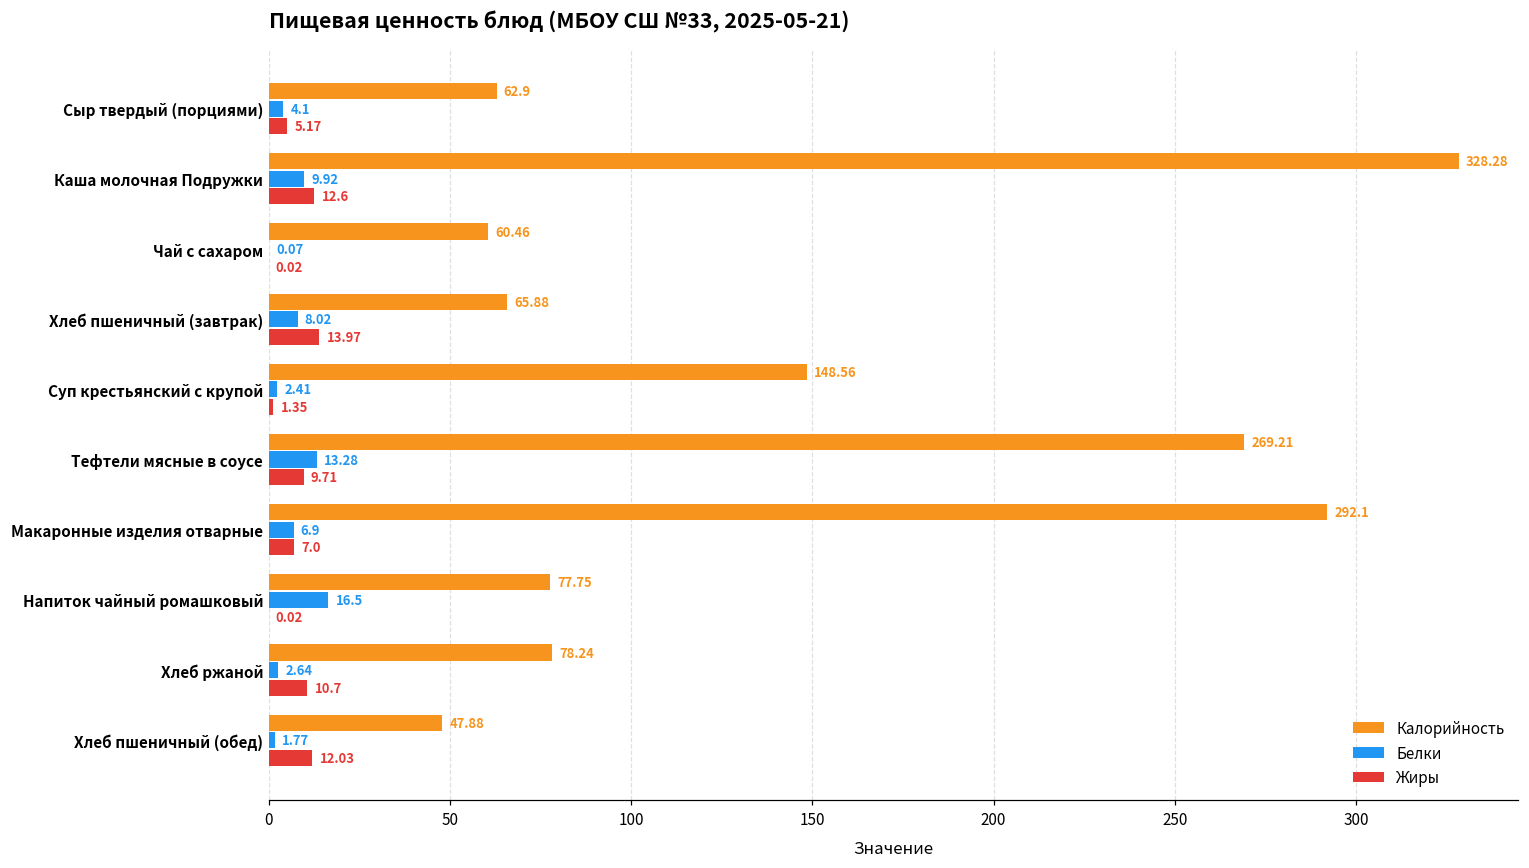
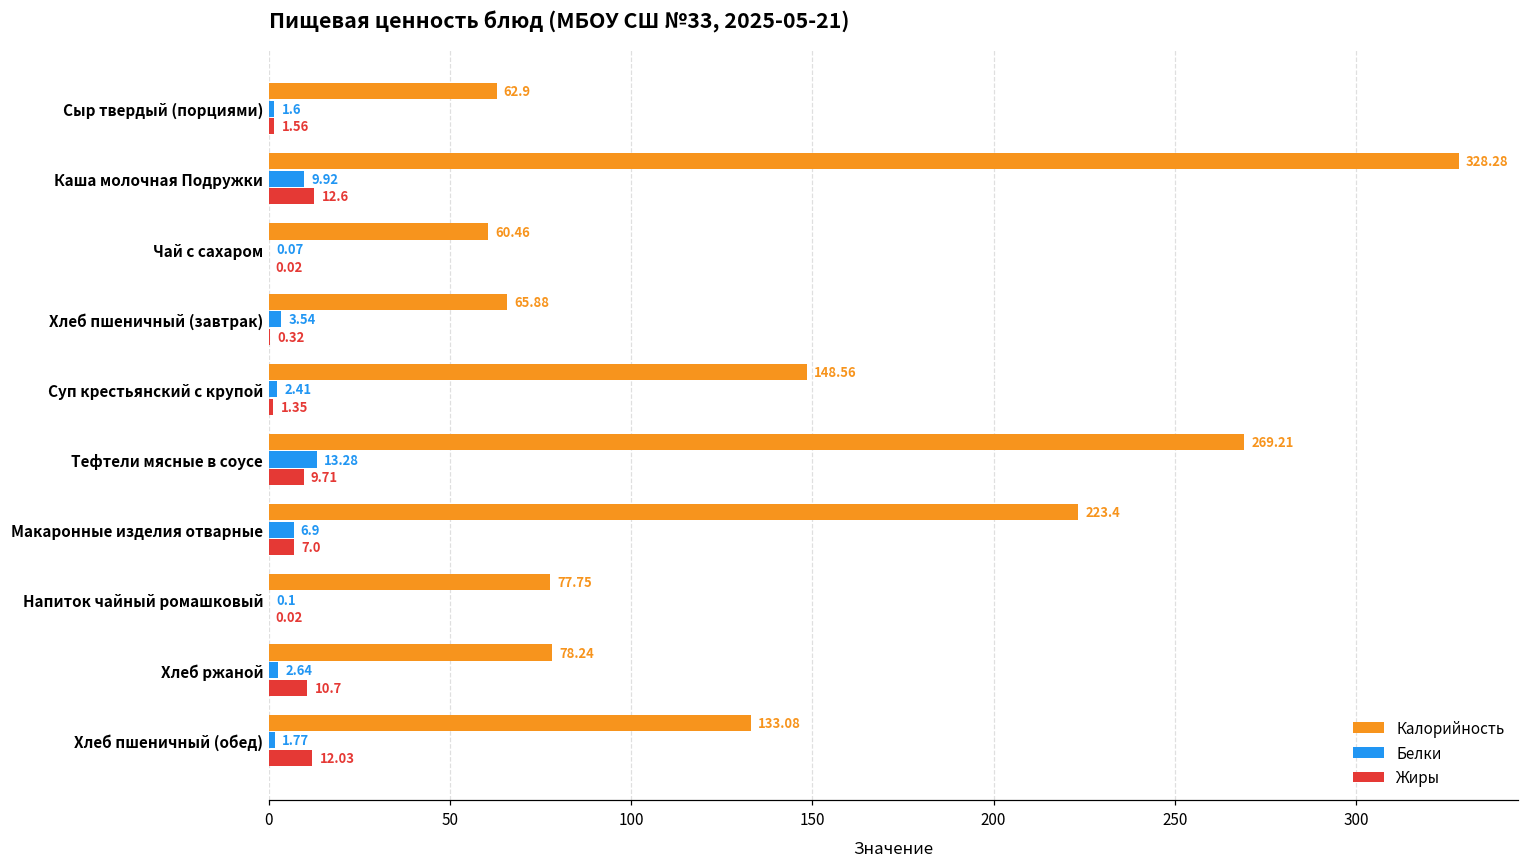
Белки, Сыр твердый (порциями): 4.1 -> 1.6
Жиры, Сыр твердый (порциями): 5.17 -> 1.56
Белки, Хлеб пшеничный (завтрак): 8.02 -> 3.54
Жиры, Хлеб пшеничный (завтрак): 13.97 -> 0.32
Калорийность, Макаронные изделия отварные: 292.1 -> 223.4
Белки, Напиток чайный ромашковый: 16.5 -> 0.1
Калорийность, Хлеб пшеничный (обед): 47.88 -> 133.08
